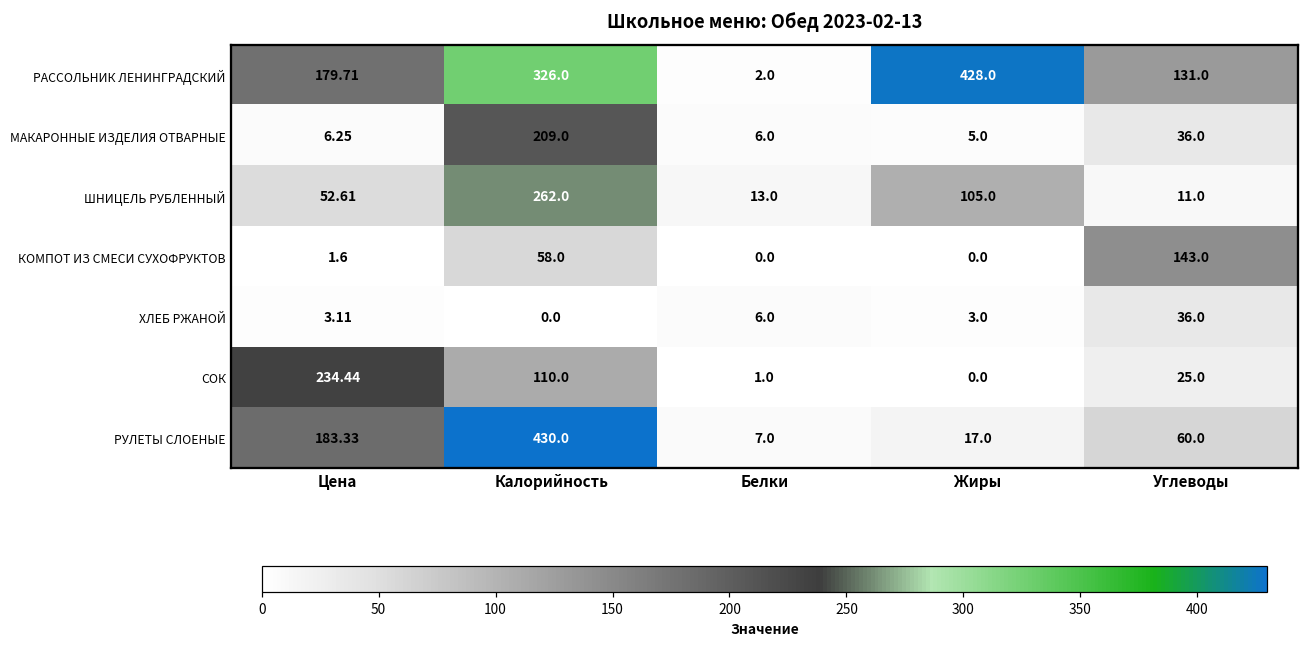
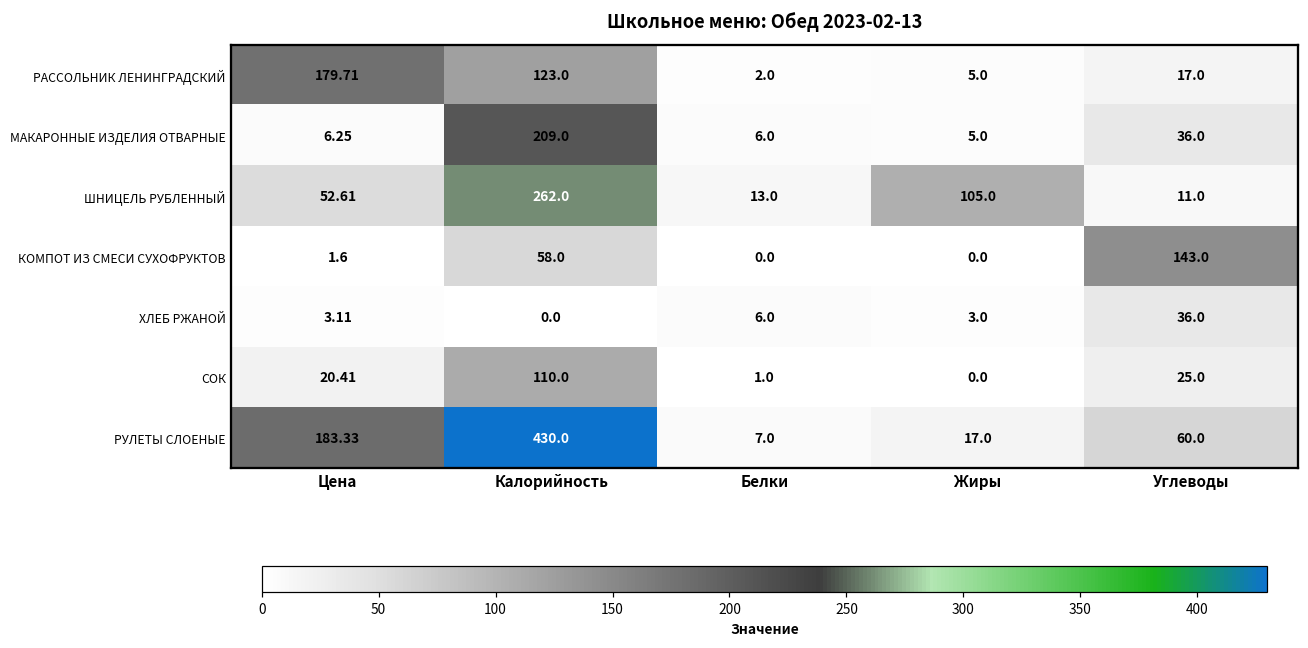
РАССОЛЬНИК ЛЕНИНГРАДСКИЙ, Калорийность: 326.0 -> 123.0
РАССОЛЬНИК ЛЕНИНГРАДСКИЙ, Жиры: 428.0 -> 5.0
РАССОЛЬНИК ЛЕНИНГРАДСКИЙ, Углеводы: 131.0 -> 17.0
СОК, Цена: 234.44 -> 20.41
